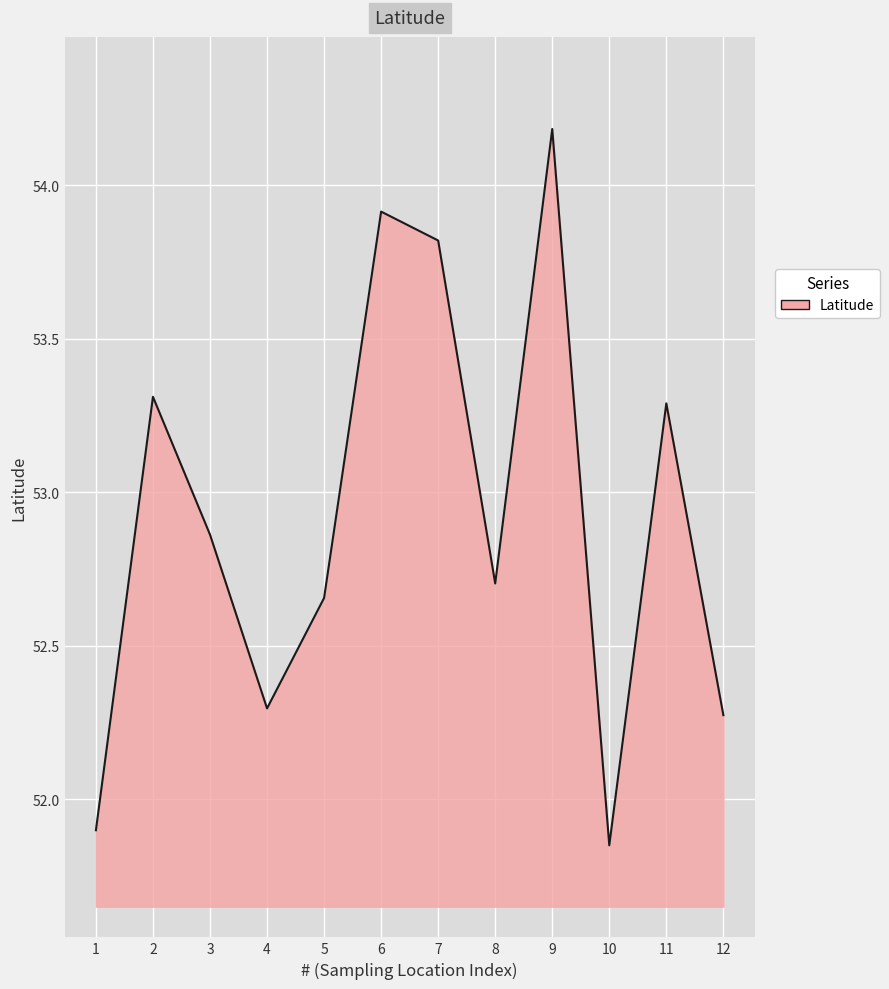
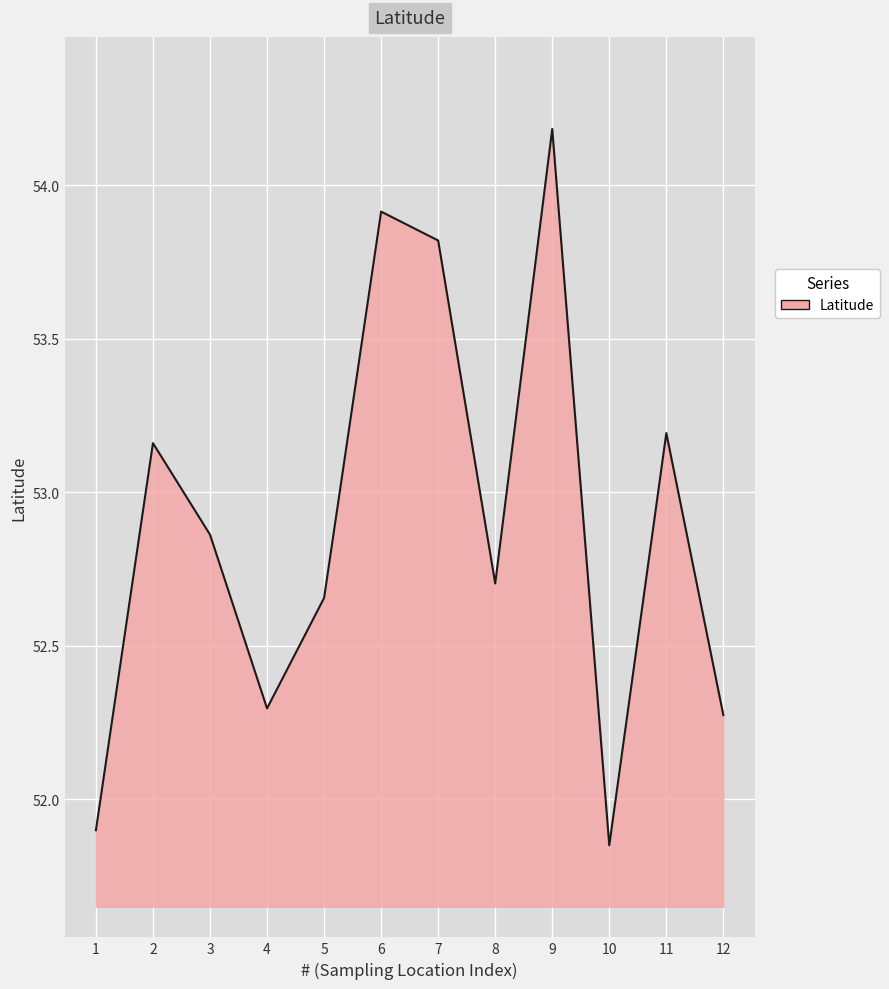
2: 53.31 -> 53.16
11: 53.29 -> 53.19
